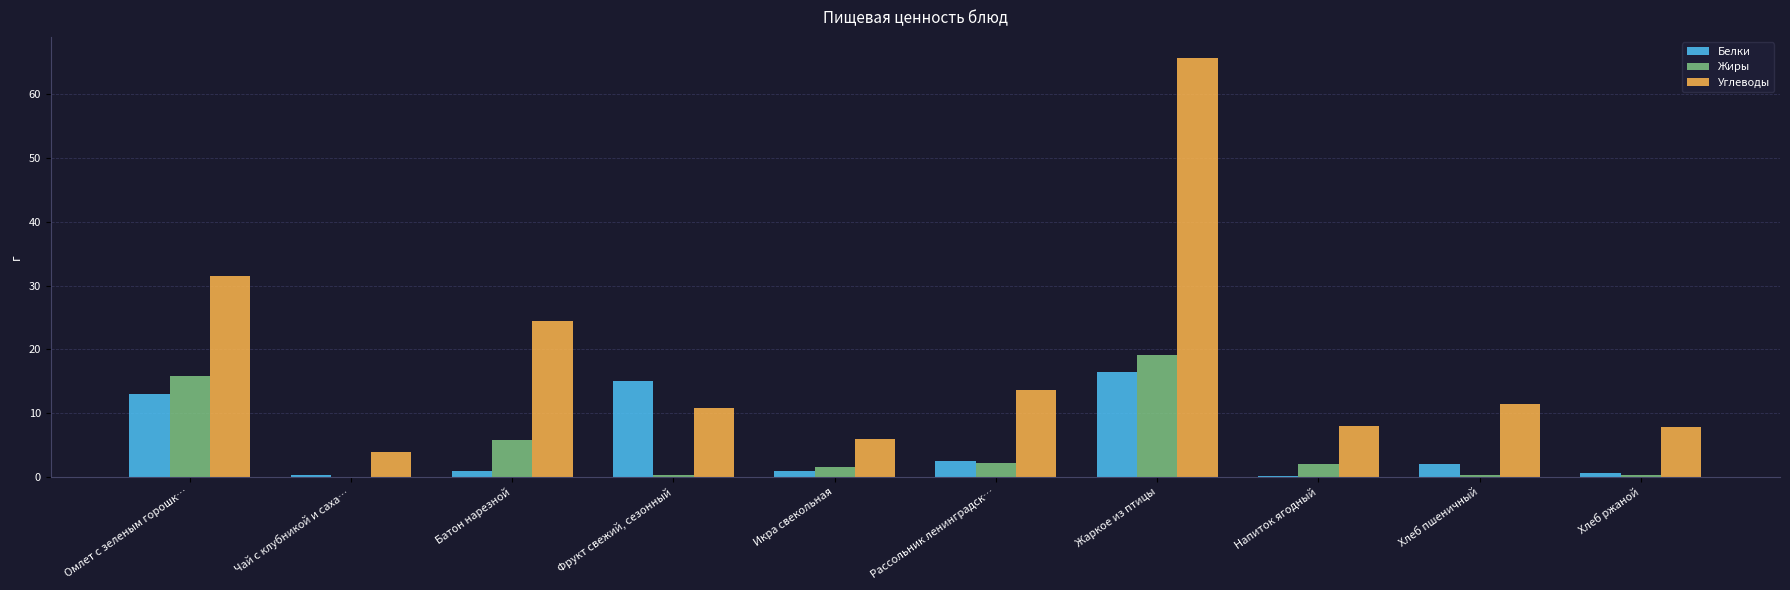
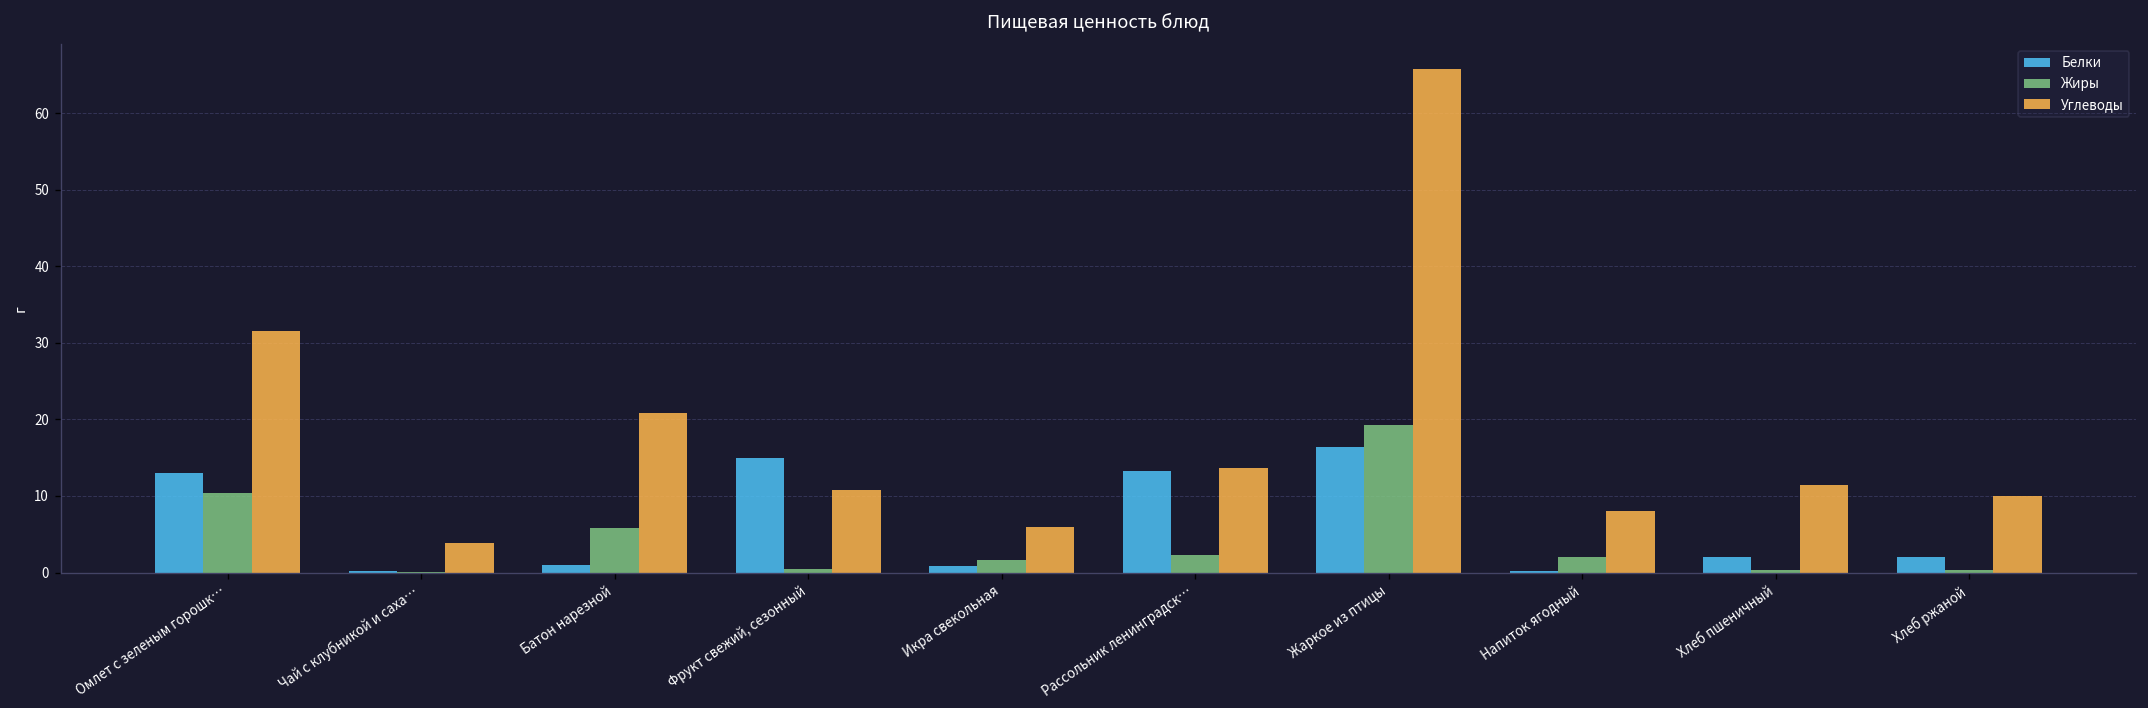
Жиры, Омлет с зеленым горошк…: 16 -> 10
Углеводы, Батон нарезной: 25 -> 21
Белки, Рассольник ленинградск…: 3 -> 13
Белки, Хлеб ржаной: 1 -> 2
Углеводы, Хлеб ржаной: 8 -> 10
